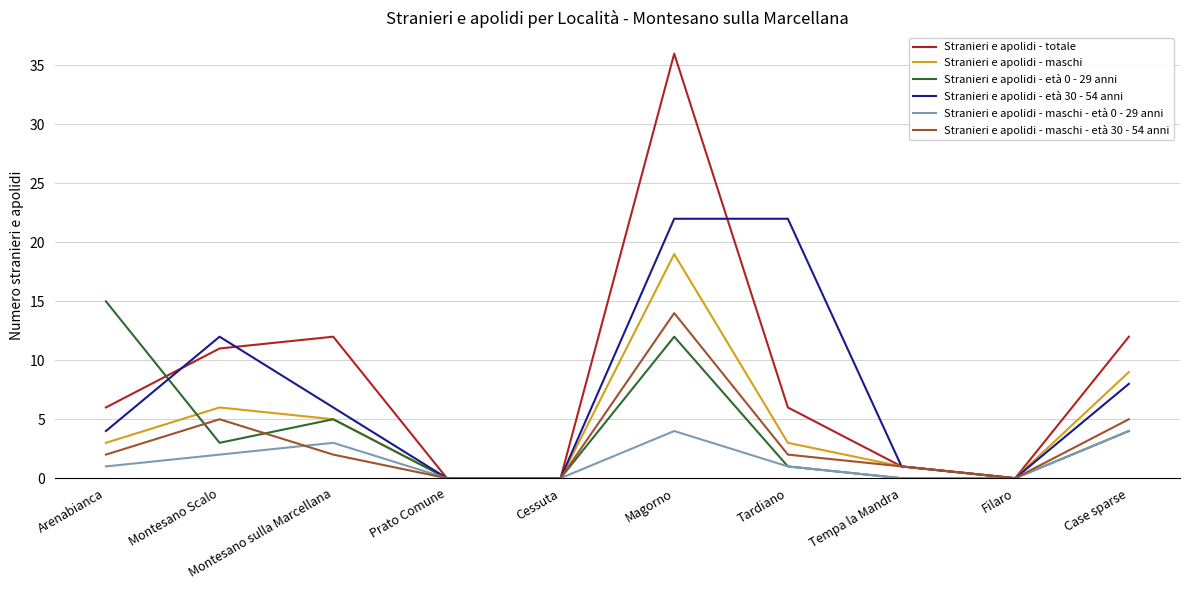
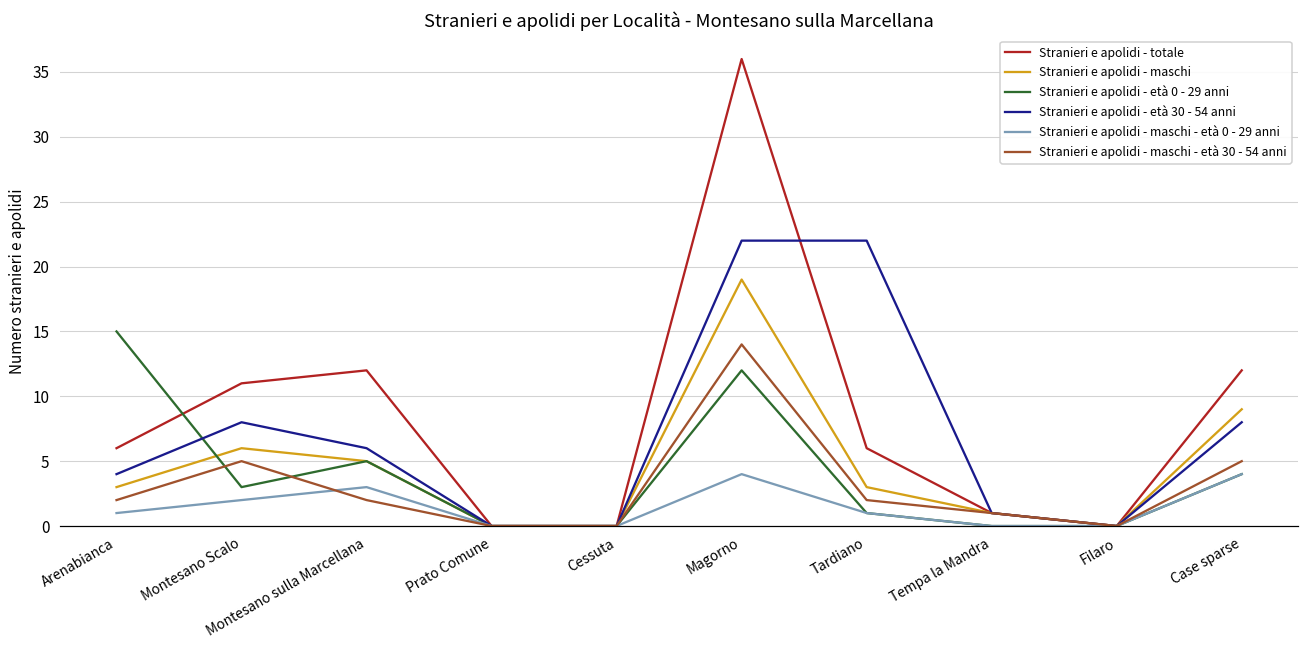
Stranieri e apolidi - età 30 - 54 anni, Montesano Scalo: 12 -> 8
